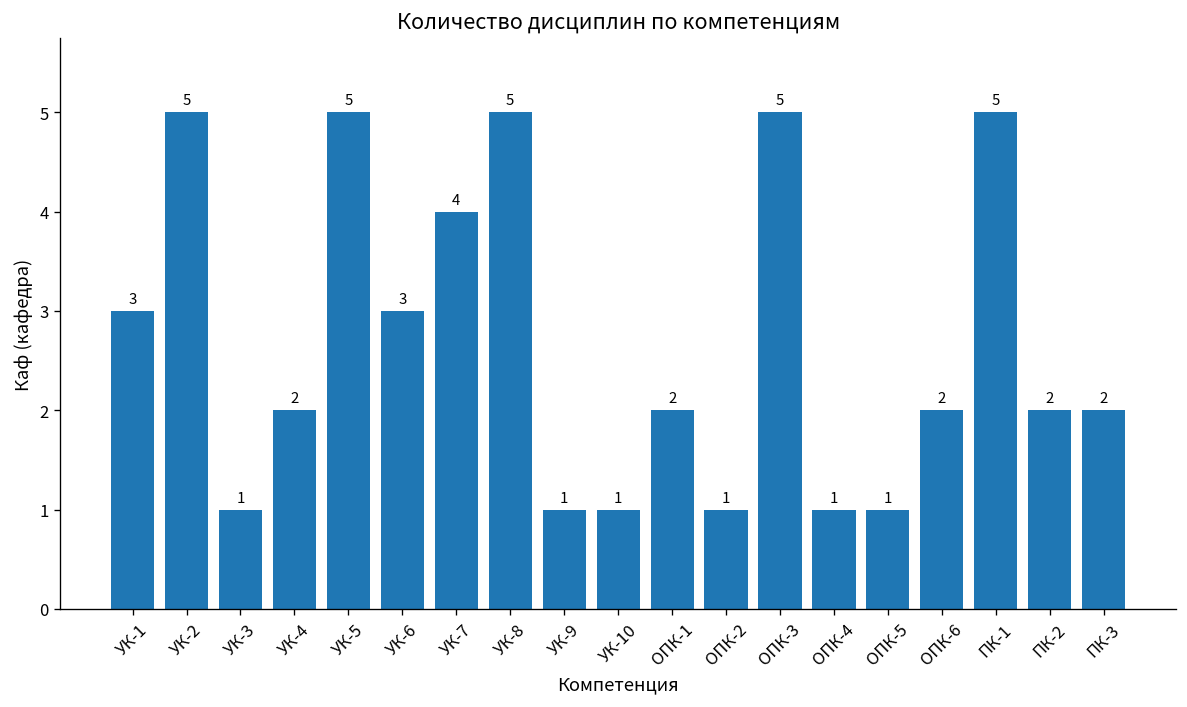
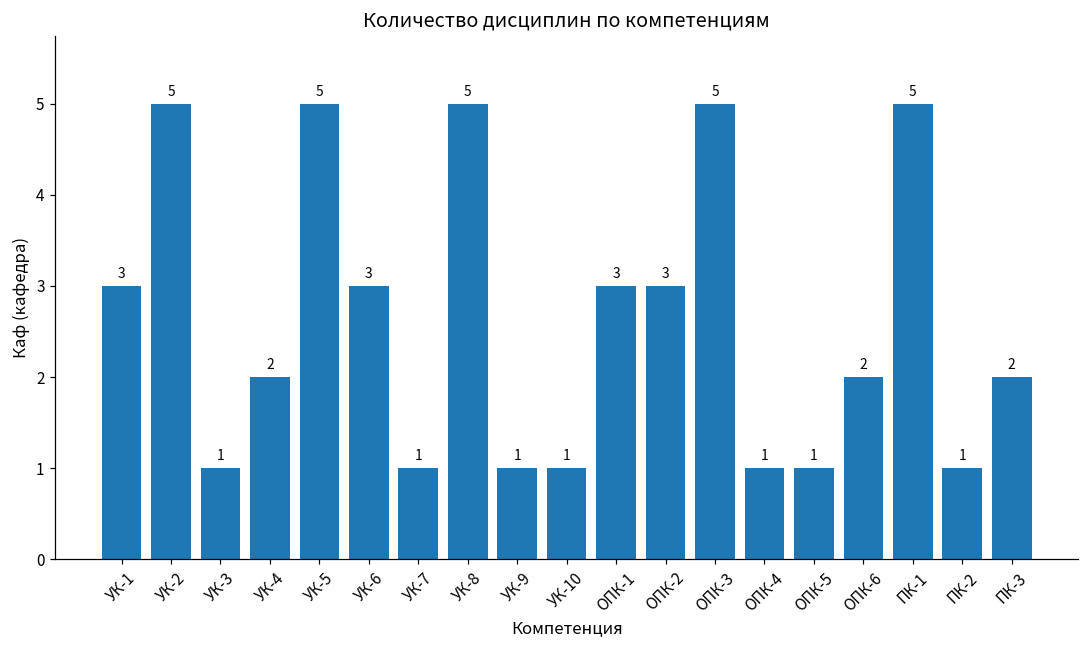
УК-7: 4 -> 1
ОПК-1: 2 -> 3
ОПК-2: 1 -> 3
ПК-2: 2 -> 1
